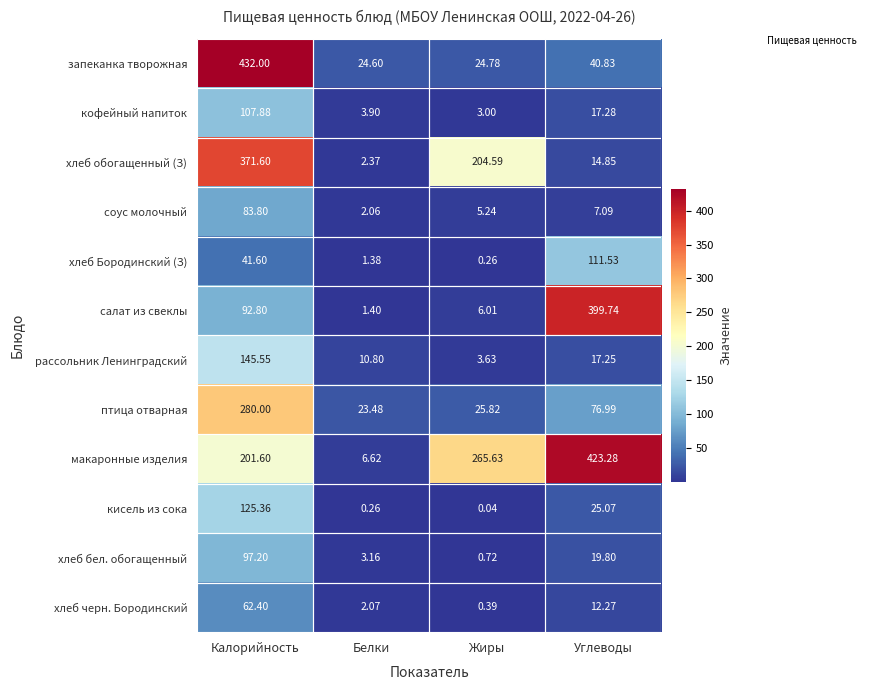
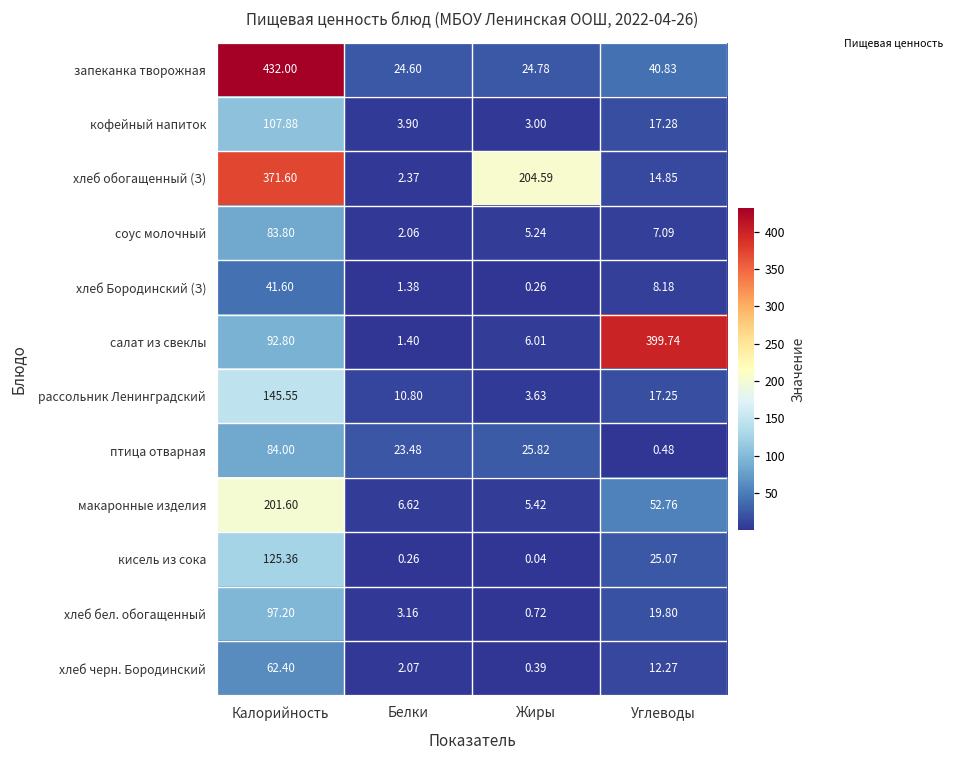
хлеб Бородинский (З), Углеводы: 111.53 -> 8.18
птица отварная, Калорийность: 280.00 -> 84.00
птица отварная, Углеводы: 76.99 -> 0.48
макаронные изделия, Жиры: 265.63 -> 5.42
макаронные изделия, Углеводы: 423.28 -> 52.76
